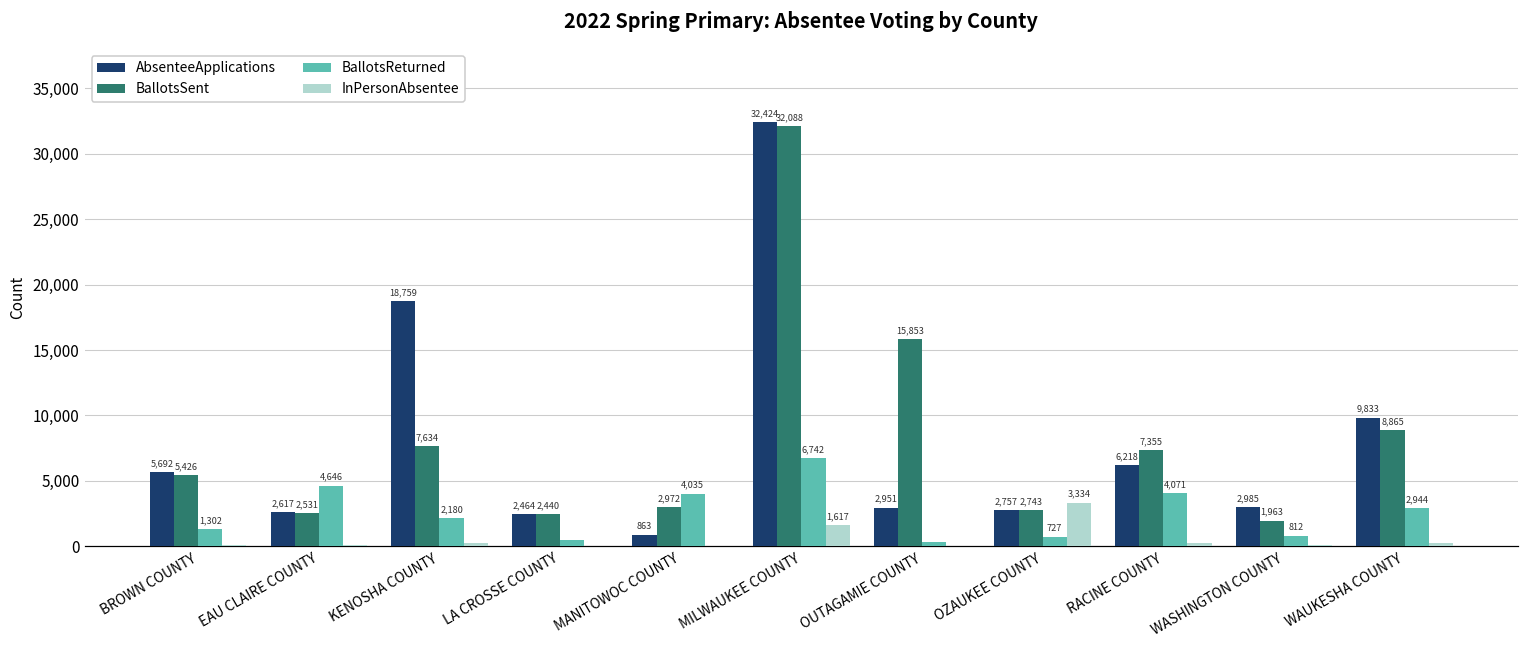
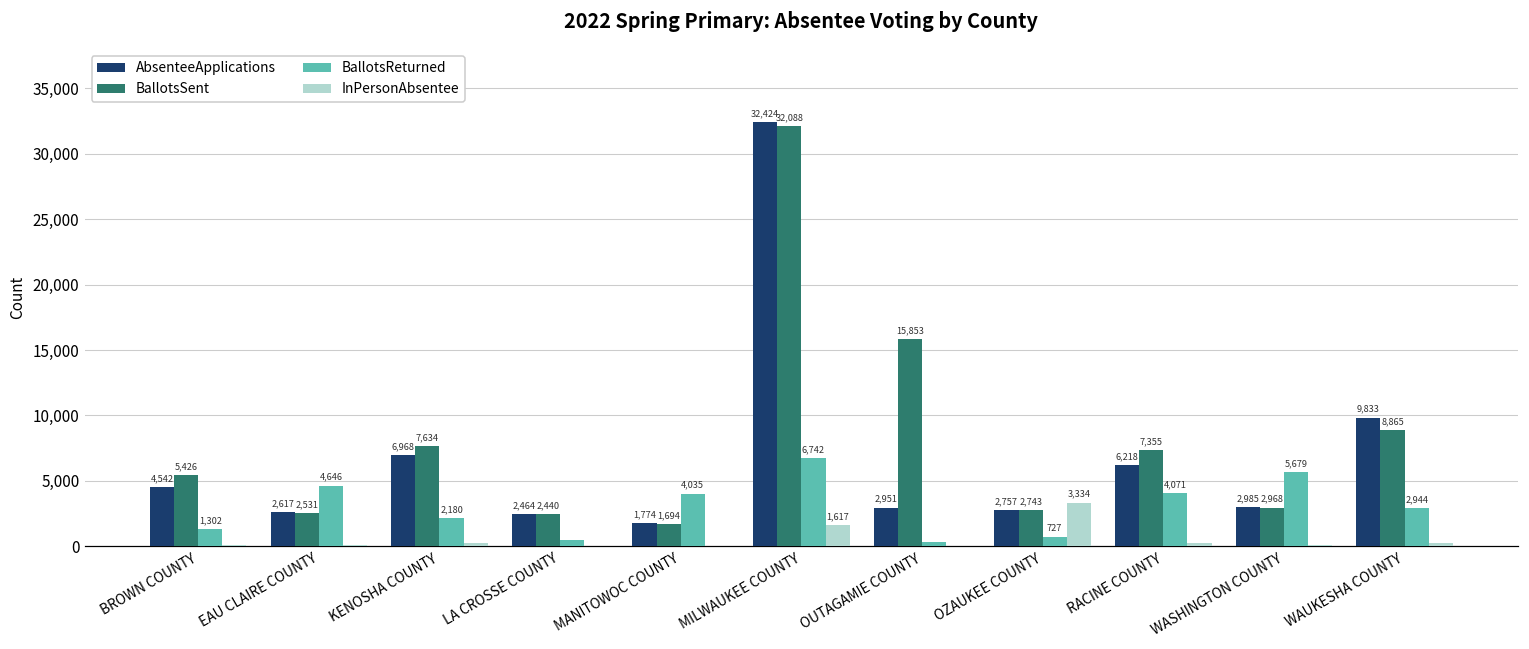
AbsenteeApplications, BROWN COUNTY: 5,692 -> 4,542
AbsenteeApplications, KENOSHA COUNTY: 18,759 -> 6,968
AbsenteeApplications, MANITOWOC COUNTY: 863 -> 1,774
BallotsSent, MANITOWOC COUNTY: 2,972 -> 1,694
BallotsSent, WASHINGTON COUNTY: 1,963 -> 2,968
BallotsReturned, WASHINGTON COUNTY: 812 -> 5,679
